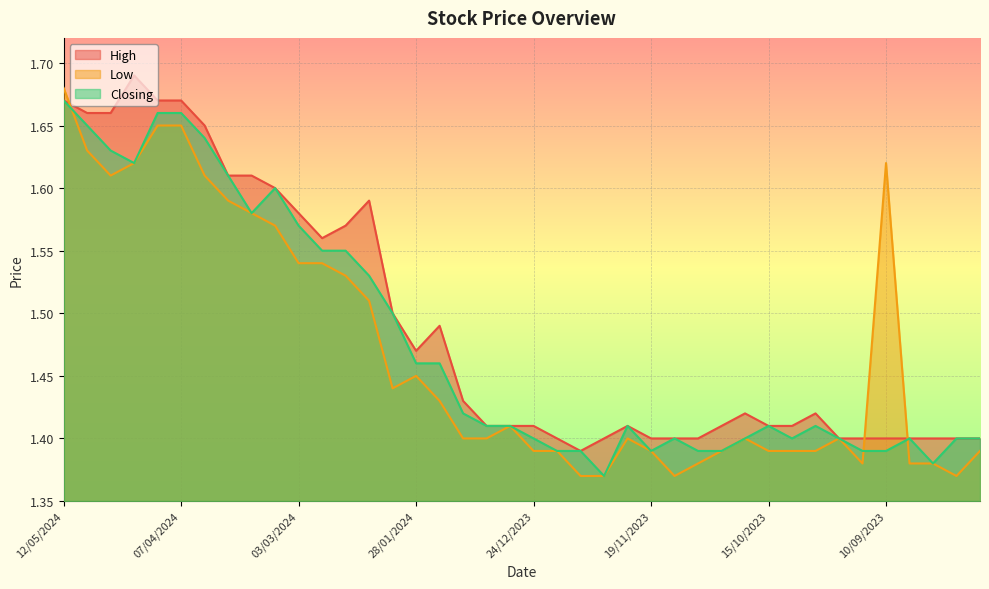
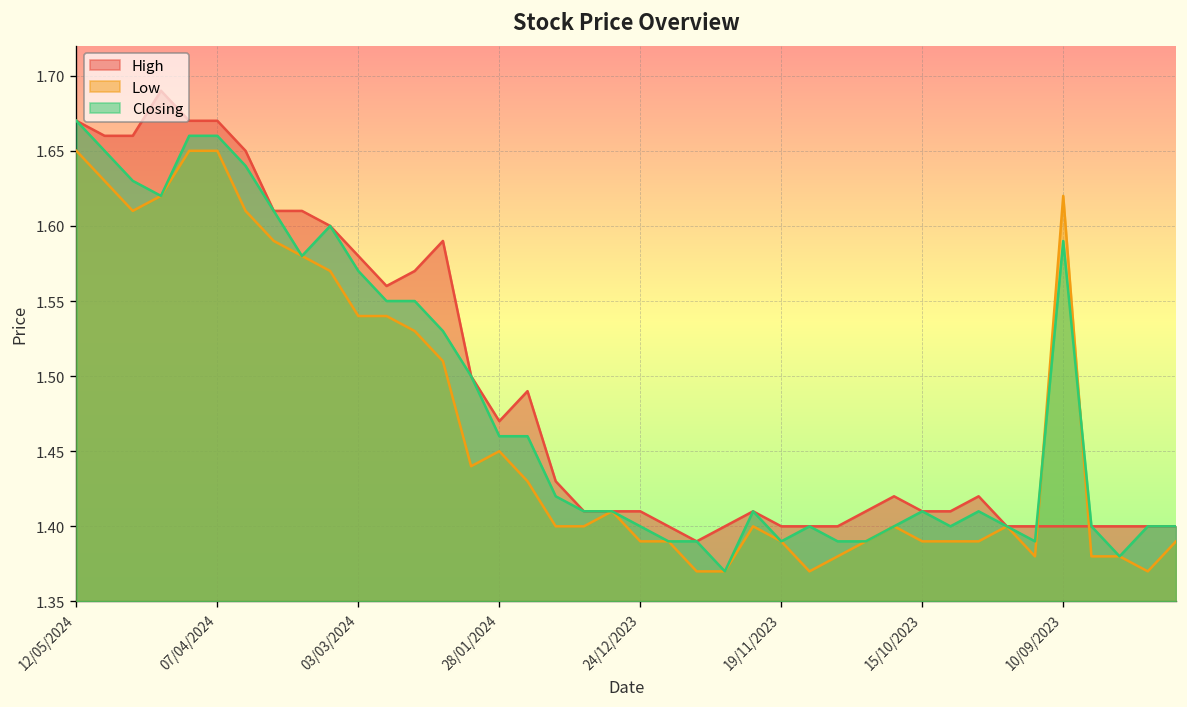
Low, 12/05/2024: 1.68 -> 1.65
Closing, 10/09/2023: 1.39 -> 1.59
